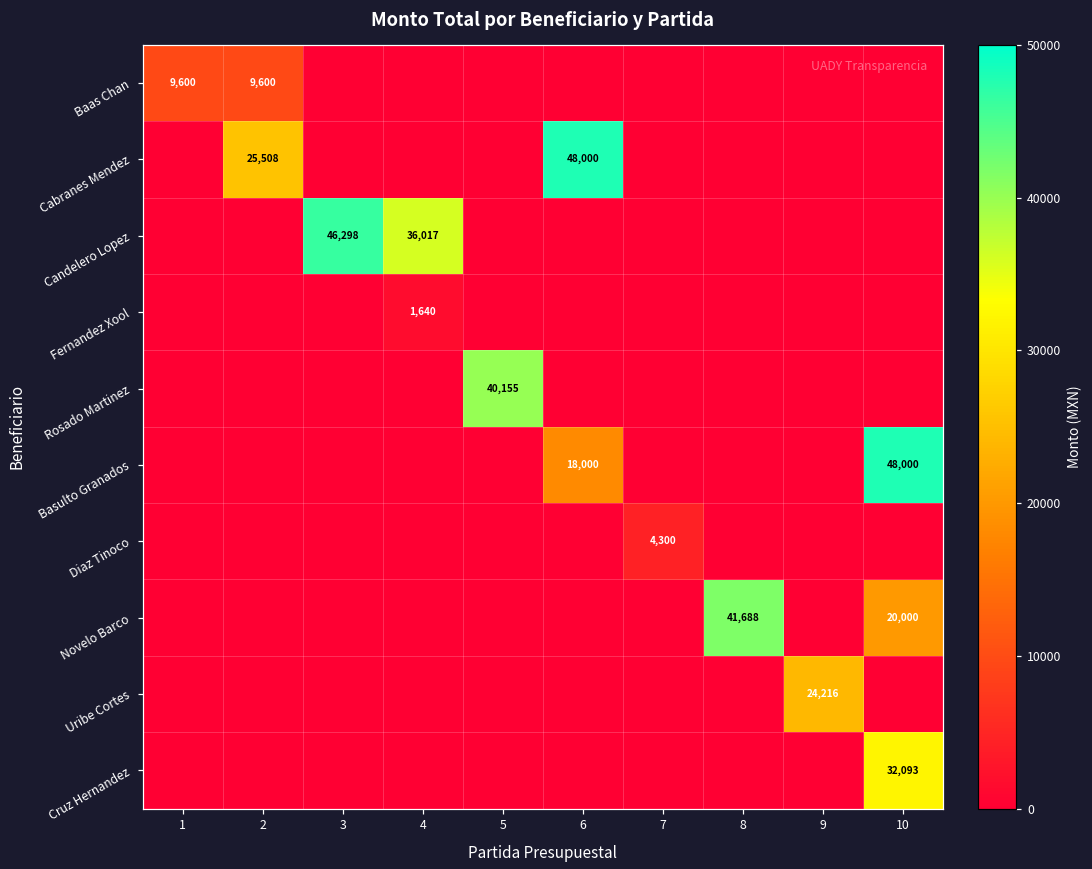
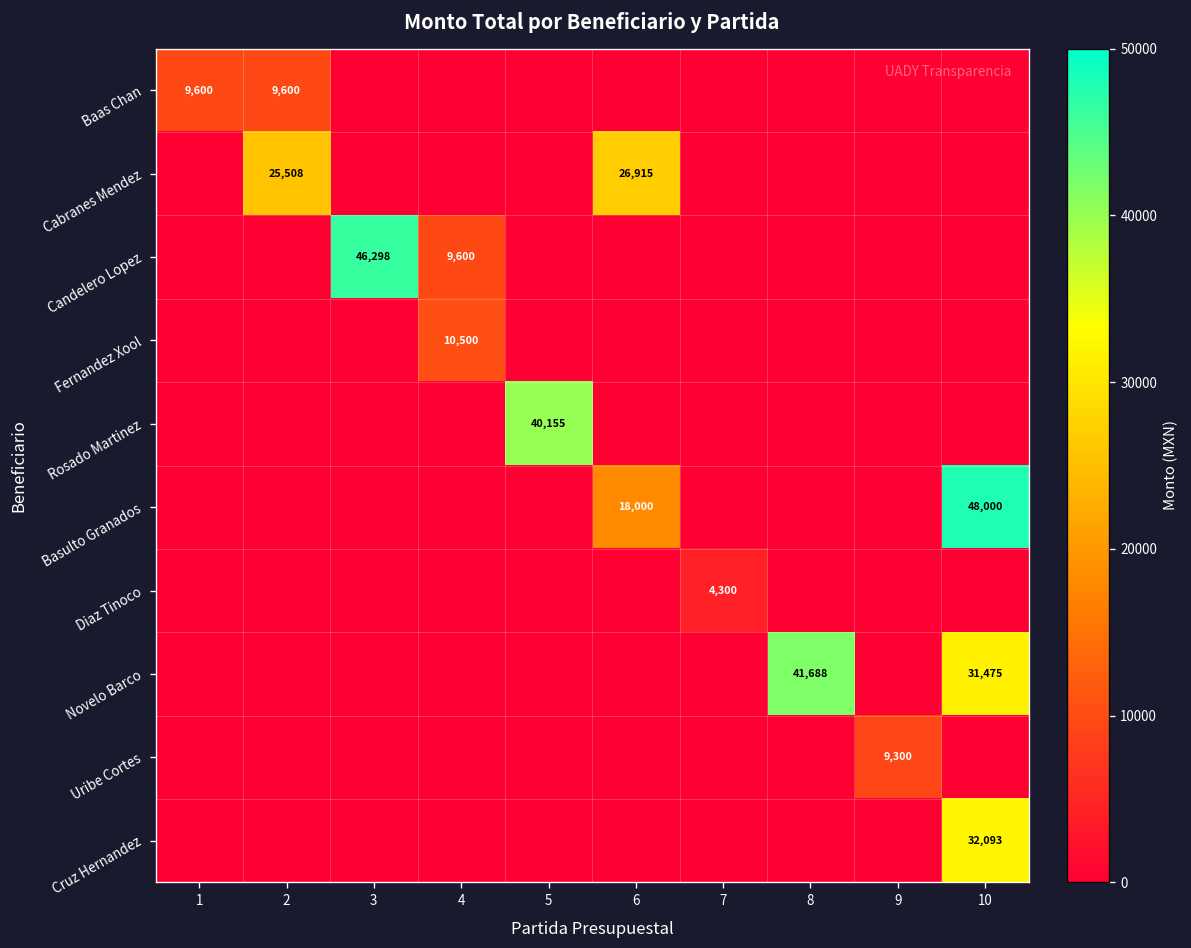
Cabranes Mendez, 6: 48,000 -> 26,915
Candelero Lopez, 4: 36,017 -> 9,600
Fernandez Xool, 4: 1,640 -> 10,500
Novelo Barco, 10: 20,000 -> 31,475
Uribe Cortes, 9: 24,216 -> 9,300
